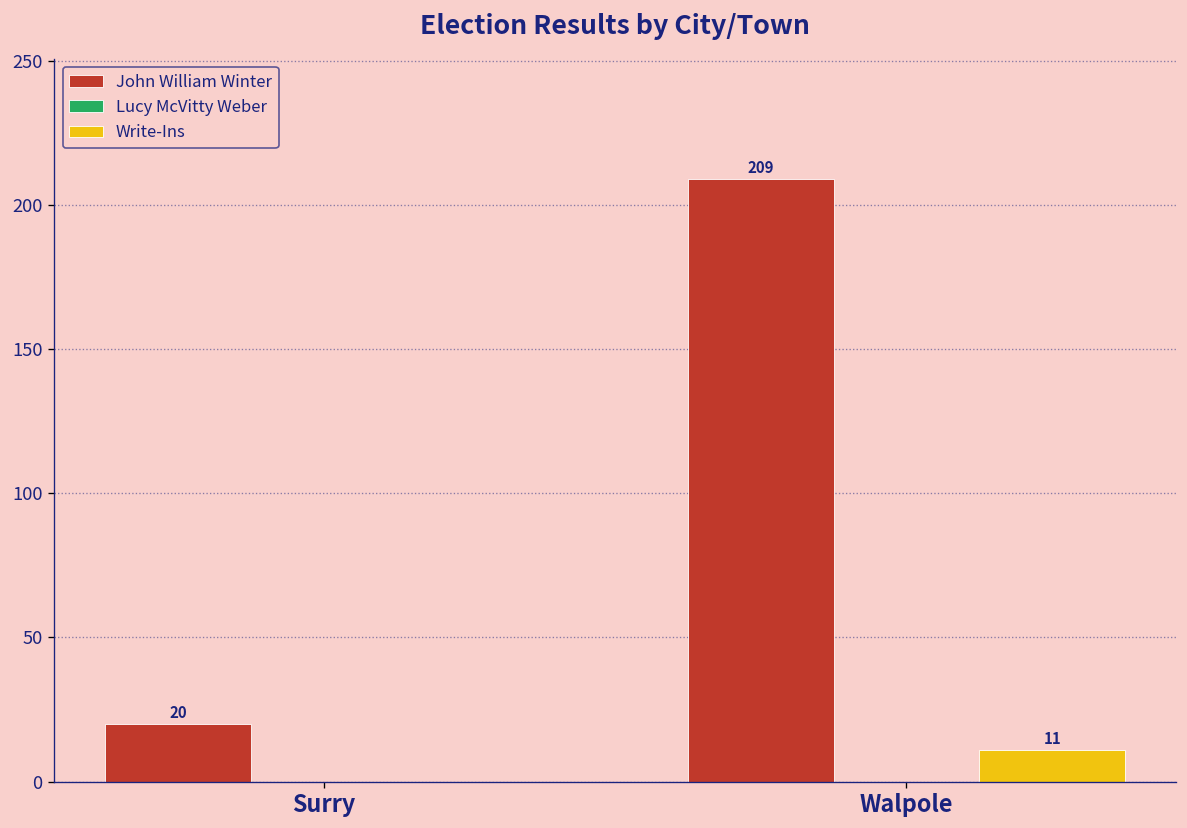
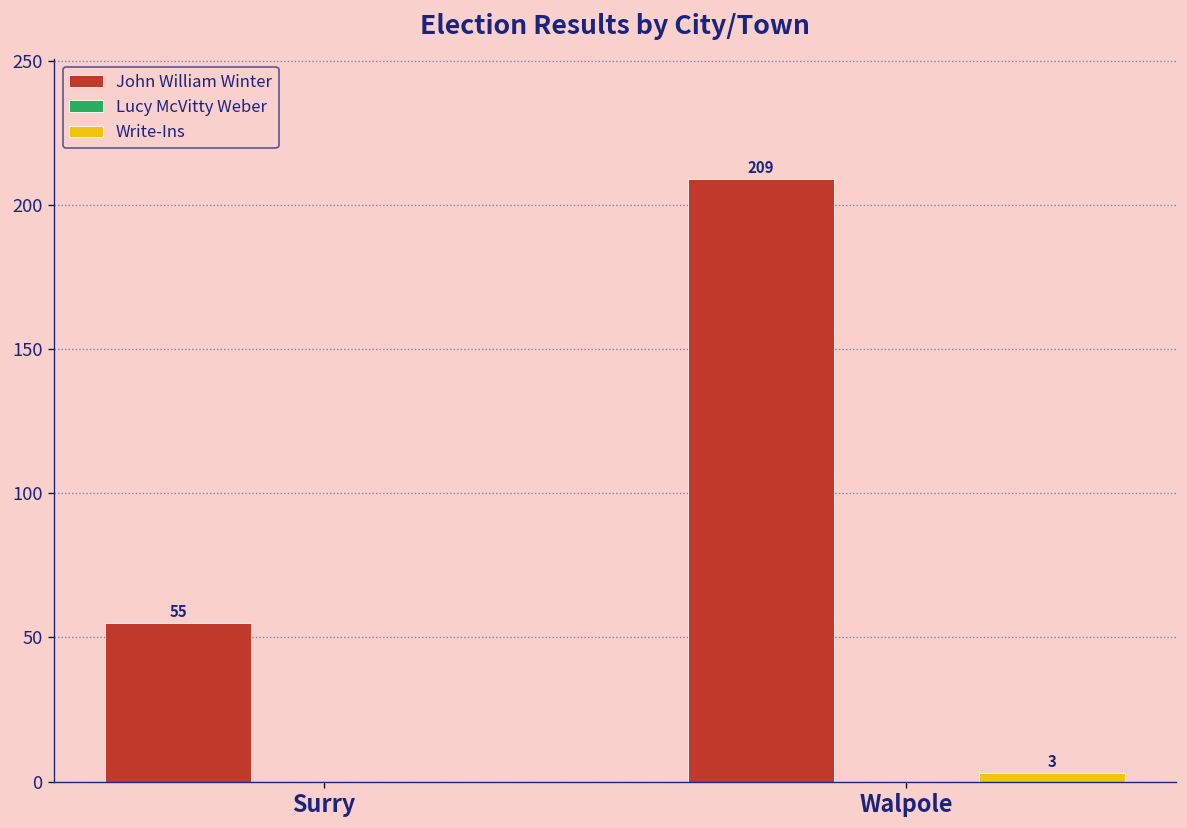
John William Winter, Surry: 20 -> 55
Write-Ins, Walpole: 11 -> 3
